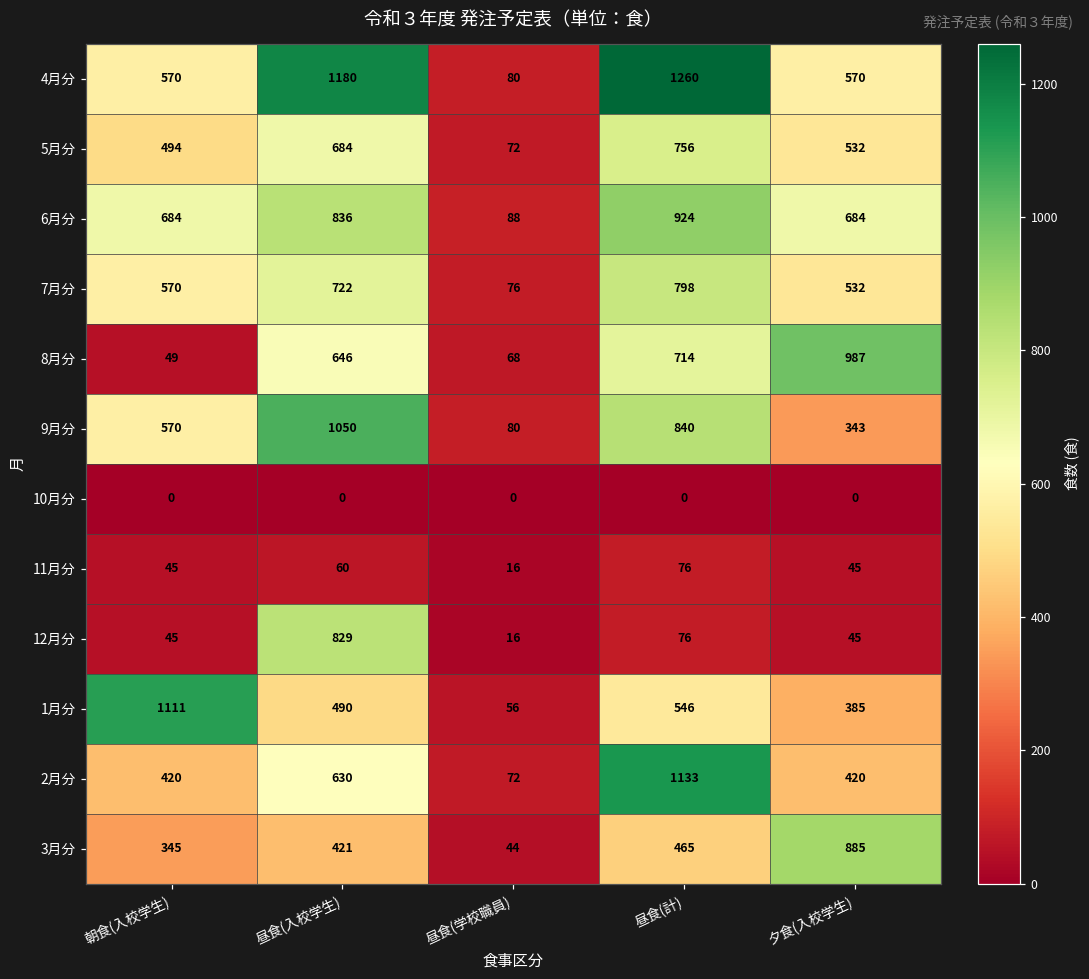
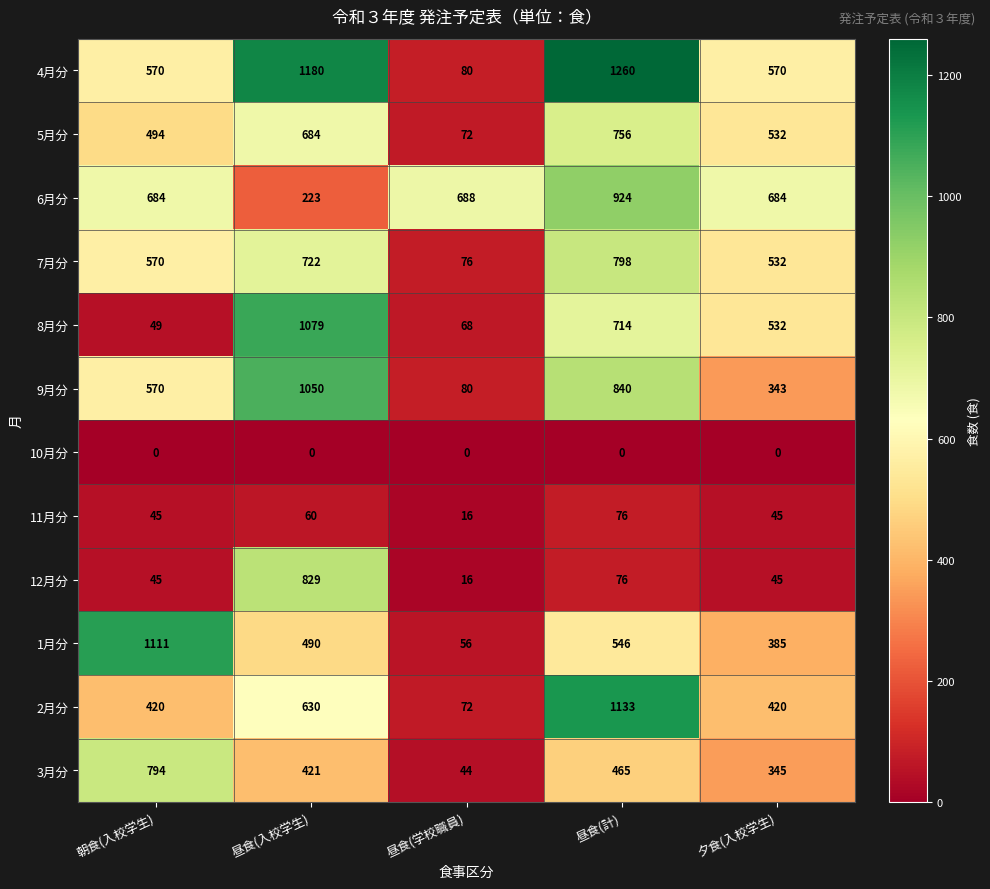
6月分, 昼食(入校学生): 836 -> 223
6月分, 昼食(学校職員): 88 -> 688
8月分, 昼食(入校学生): 646 -> 1079
8月分, 夕食(入校学生): 987 -> 532
3月分, 朝食(入校学生): 345 -> 794
3月分, 夕食(入校学生): 885 -> 345
